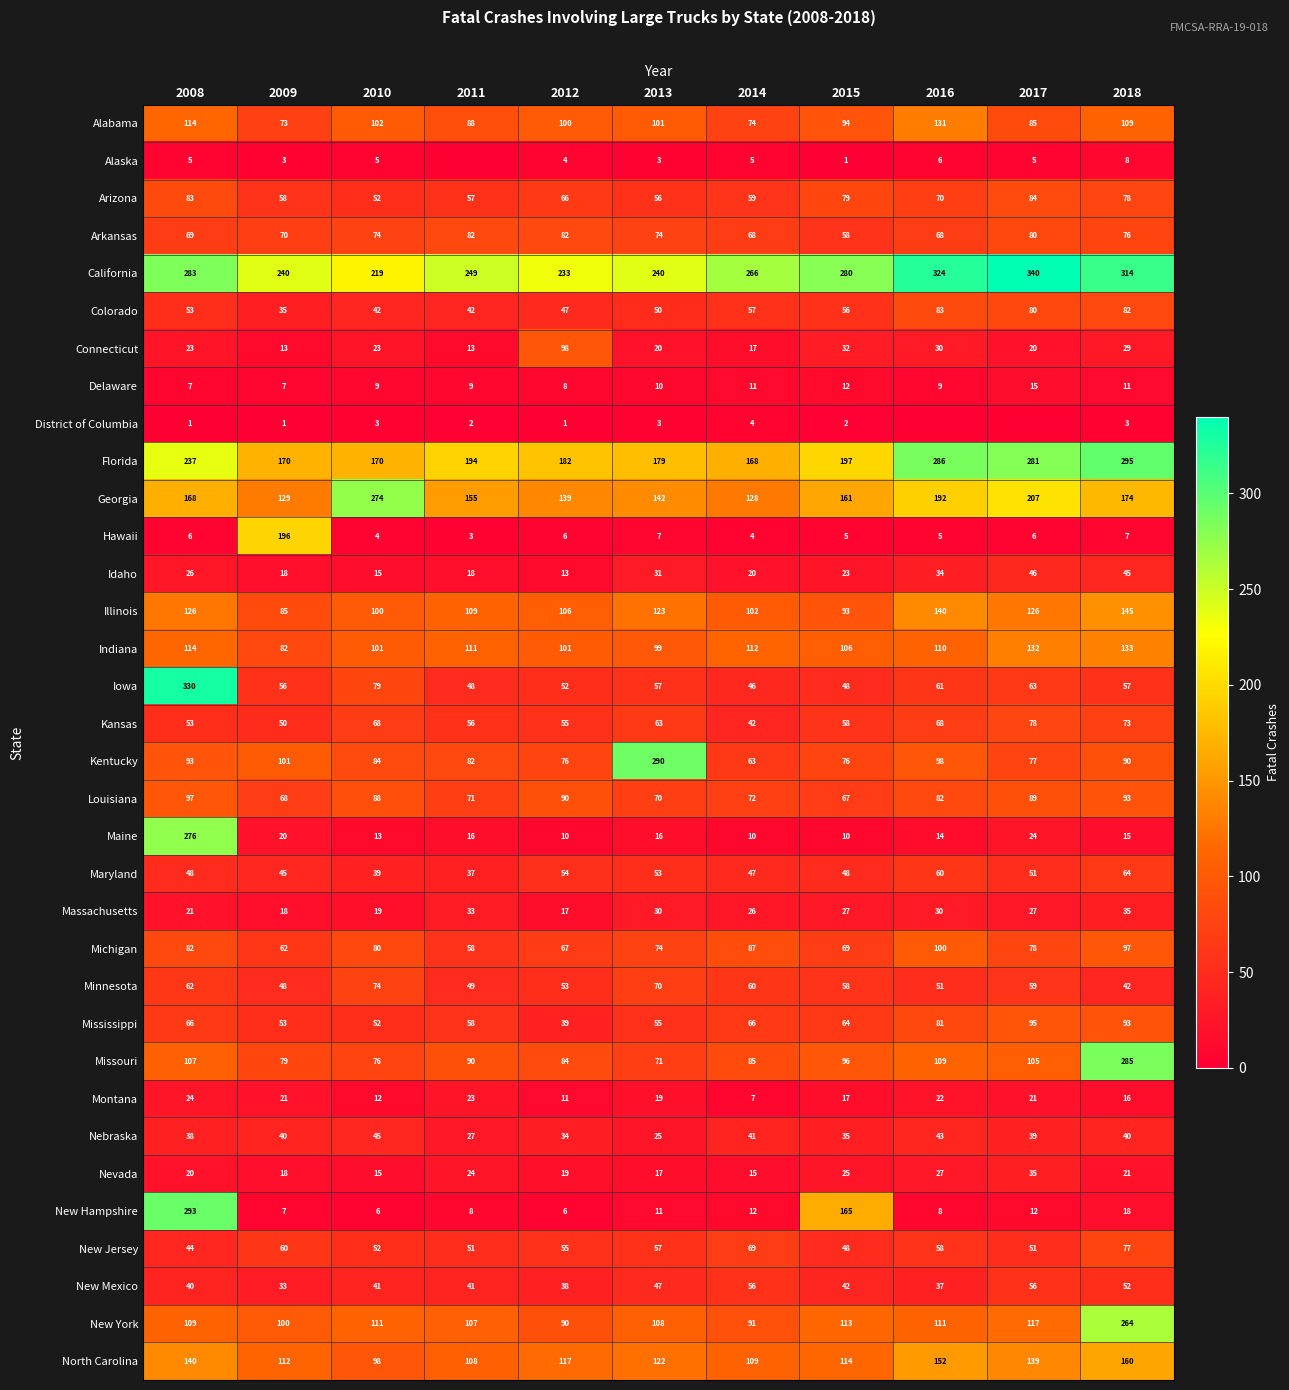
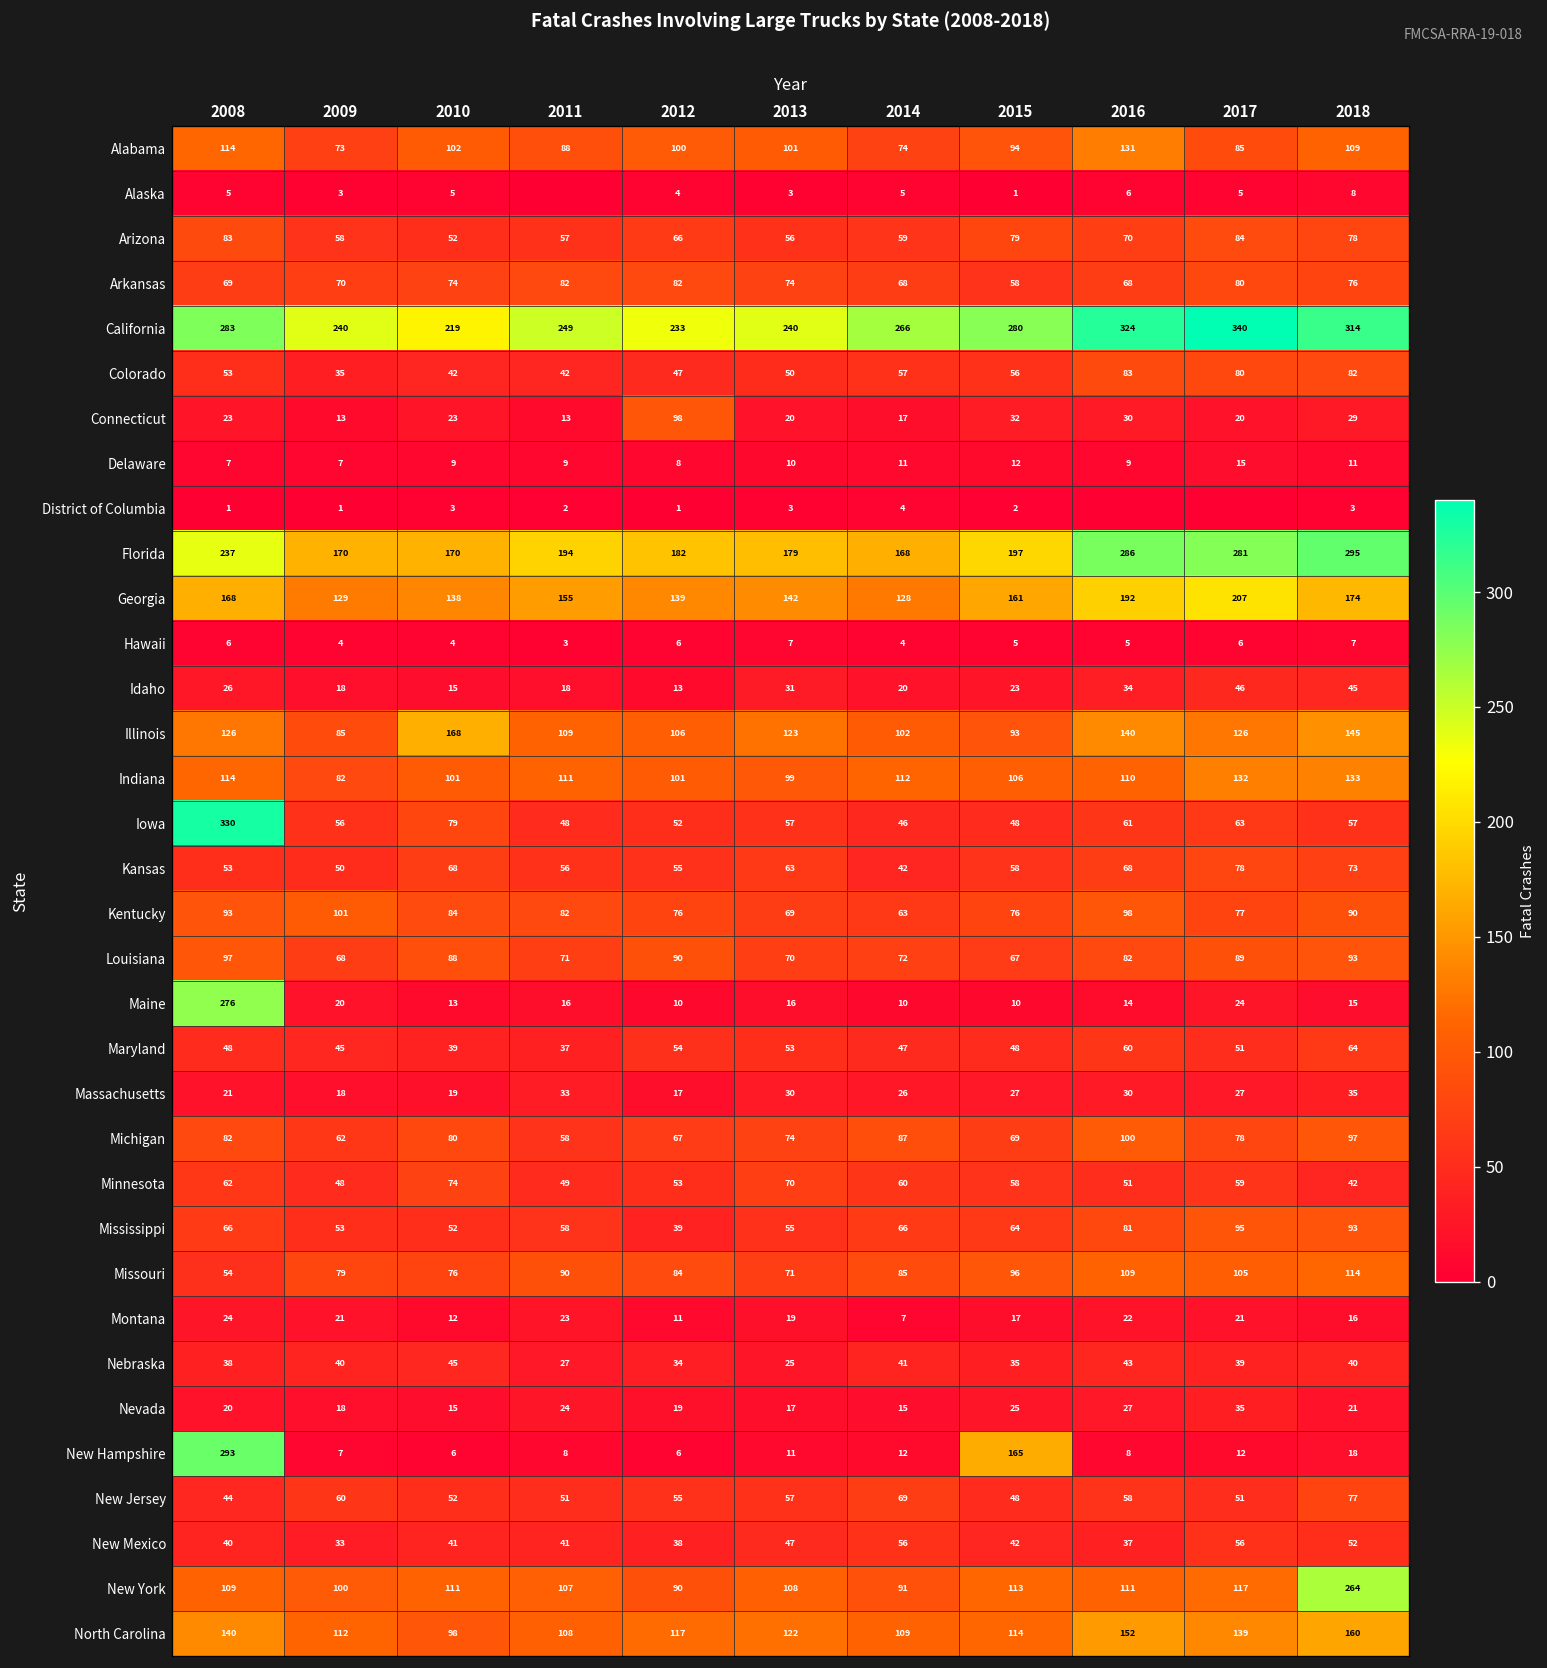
Georgia, 2010: 274 -> 138
Hawaii, 2009: 196 -> 4
Illinois, 2010: 100 -> 168
Kentucky, 2013: 290 -> 69
Missouri, 2008: 107 -> 54
Missouri, 2018: 285 -> 114
